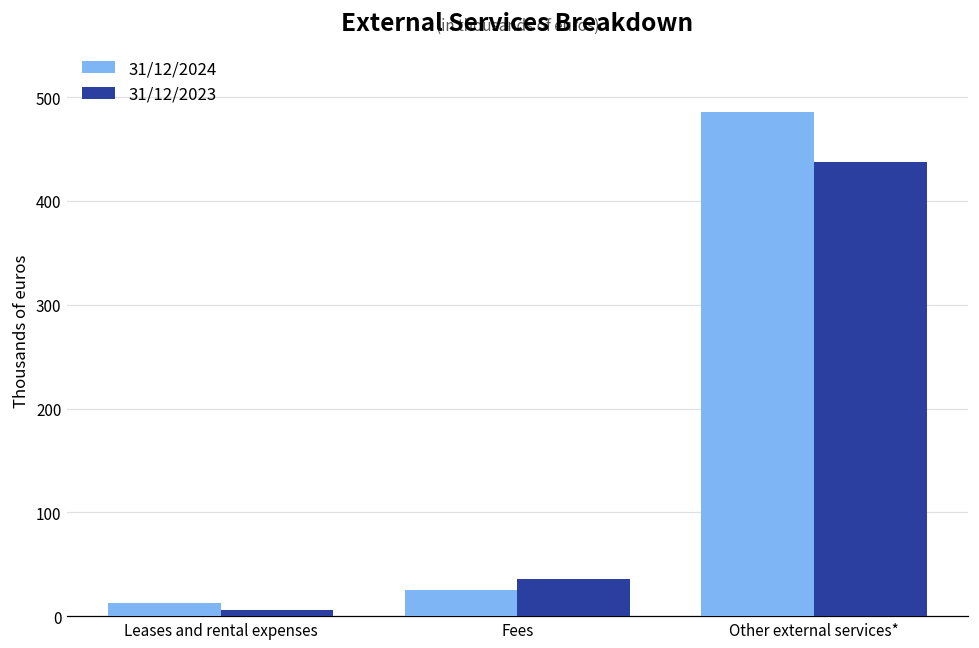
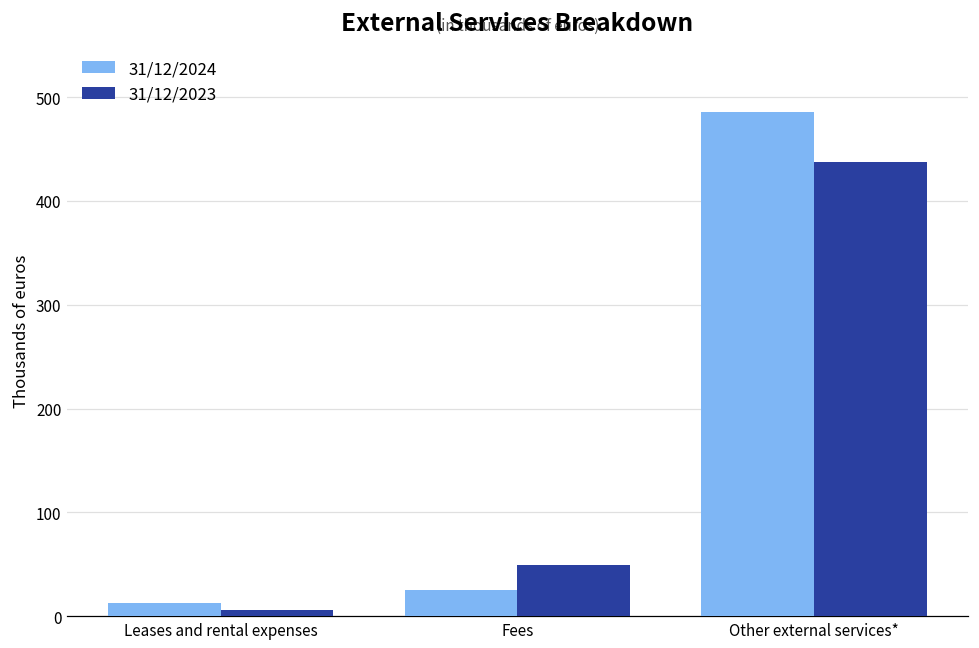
31/12/2023, Fees: 40 -> 50
